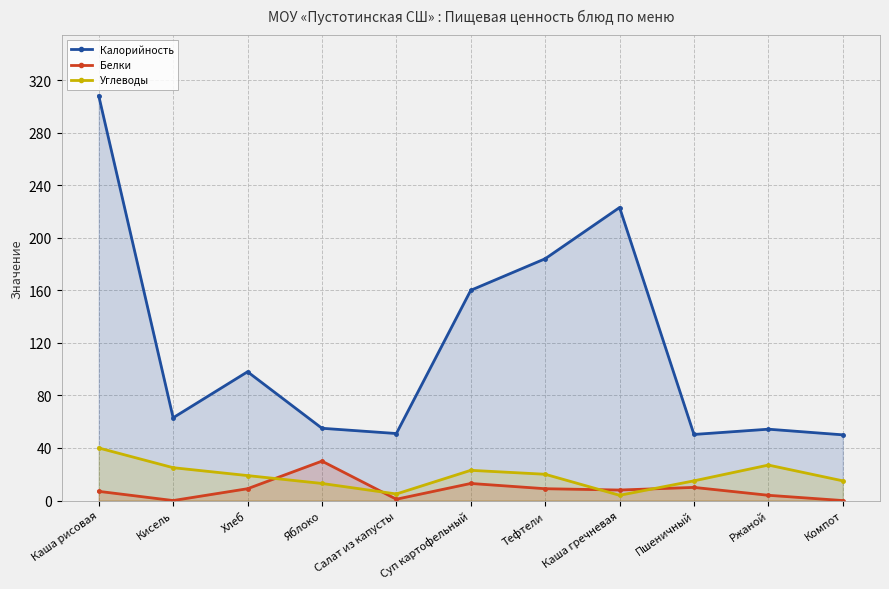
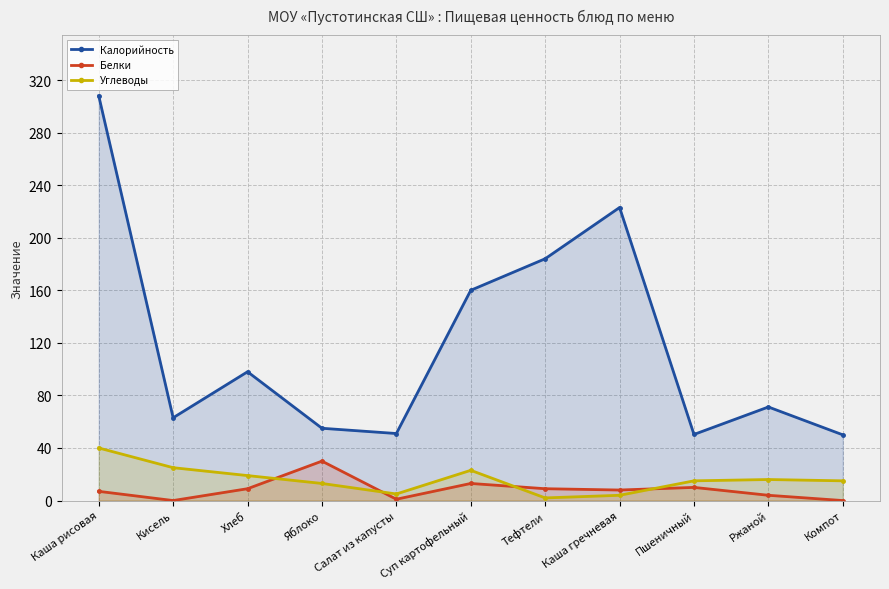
Углеводы, Тефтели: 20 -> 2
Калорийность, Ржаной: 54 -> 71
Углеводы, Ржаной: 27 -> 16
